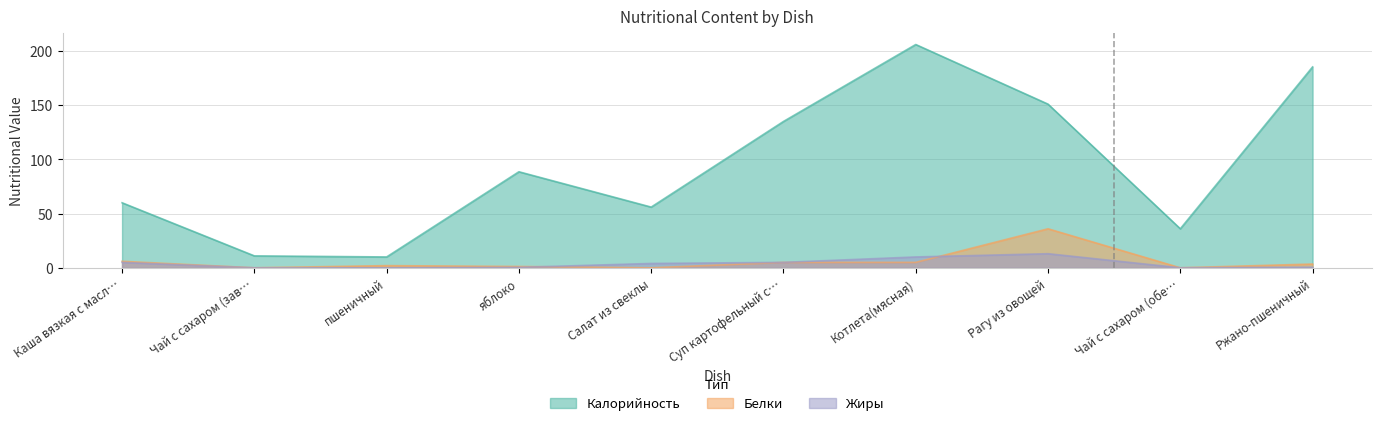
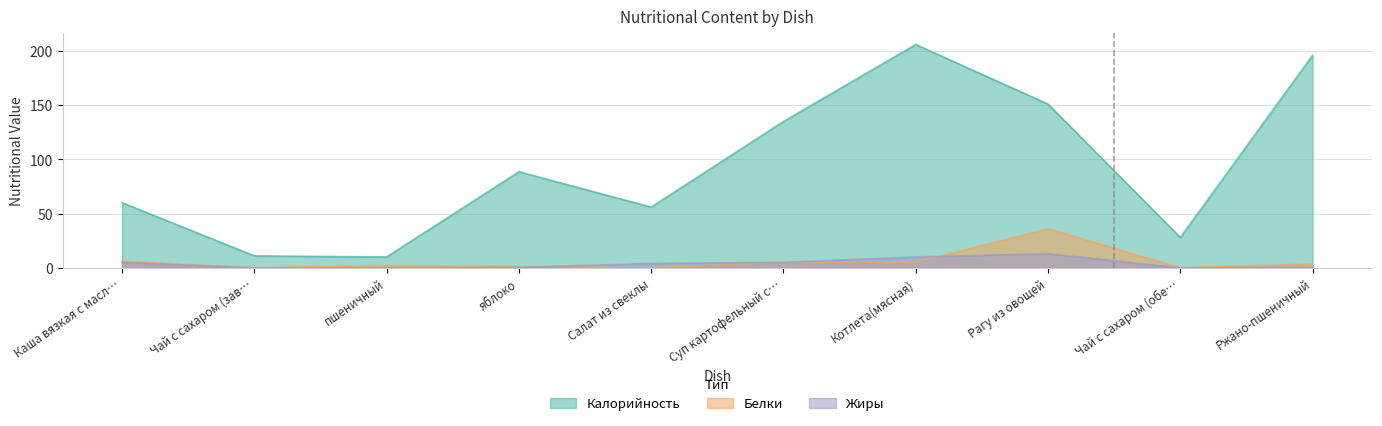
Калорийность, Чай с сахаром (обе…: 36 -> 28
Калорийность, Ржано-пшеничный: 185 -> 196
